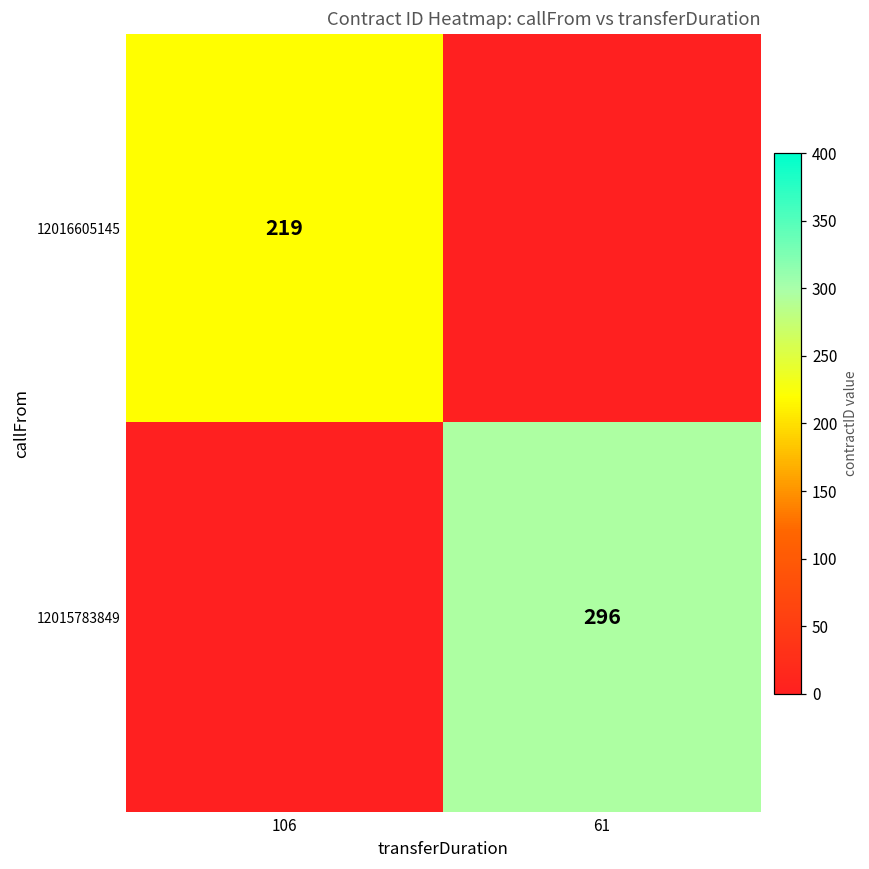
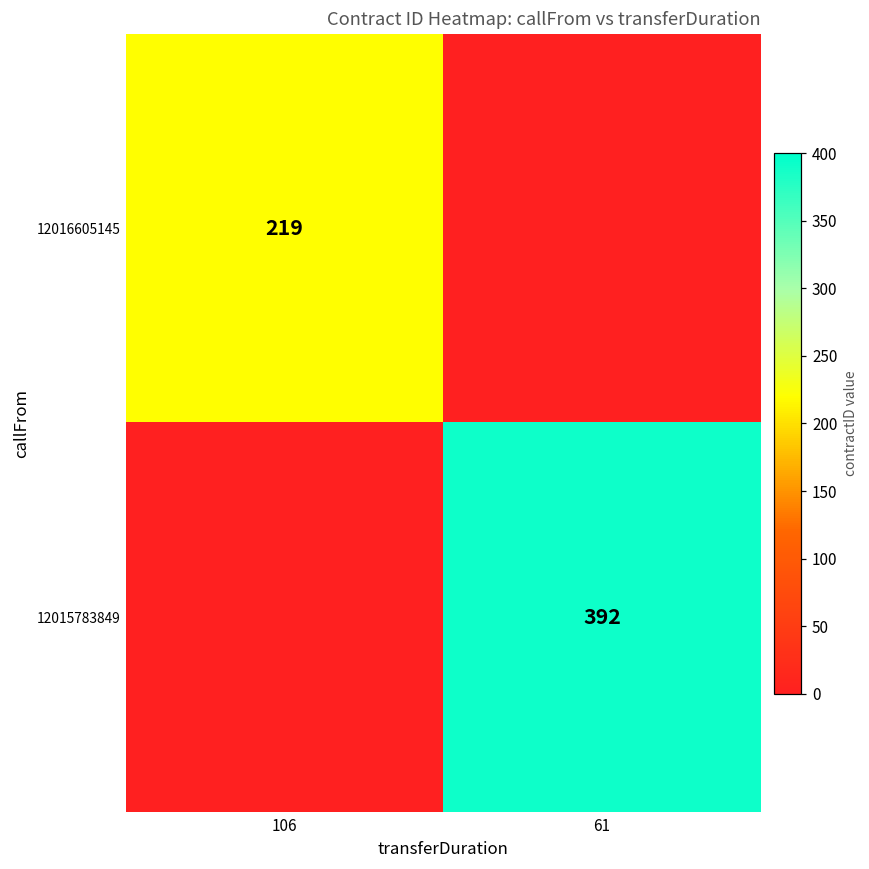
12015783849, 61: 296 -> 392
